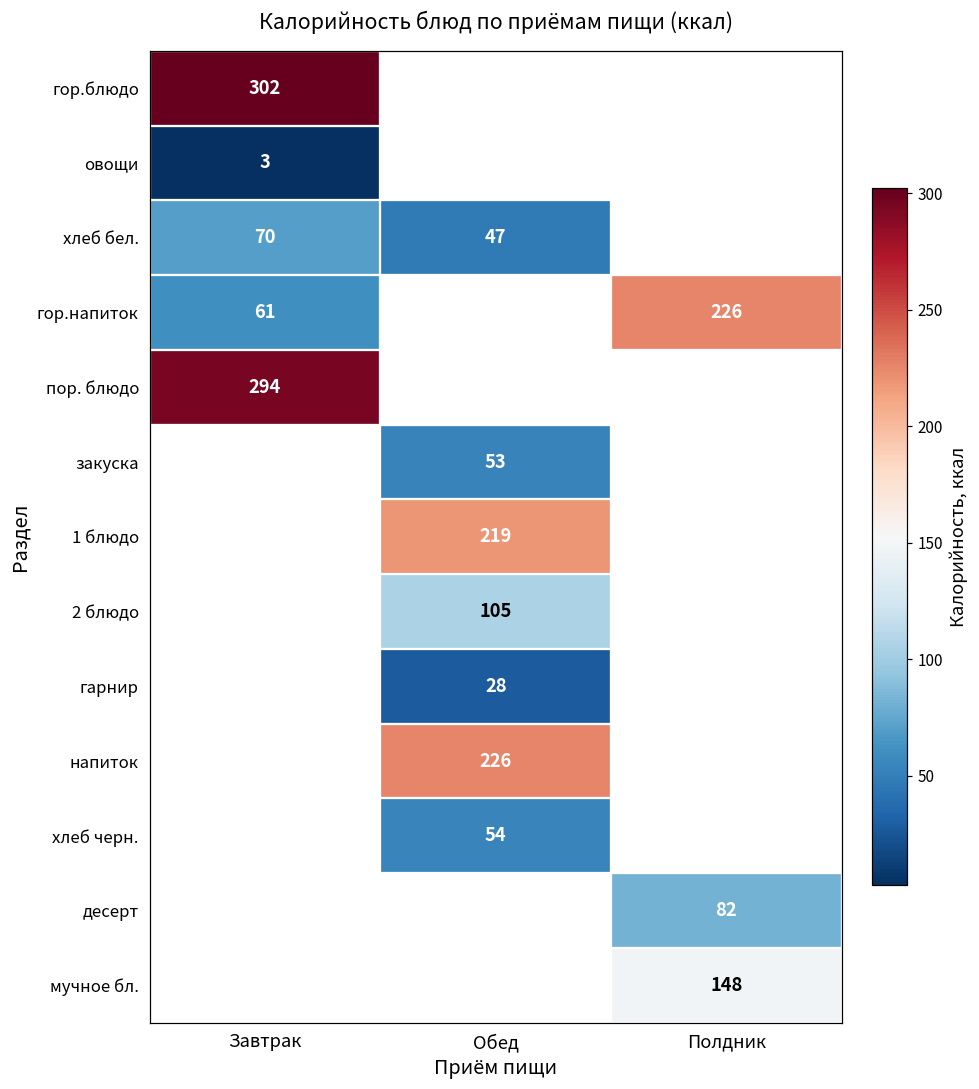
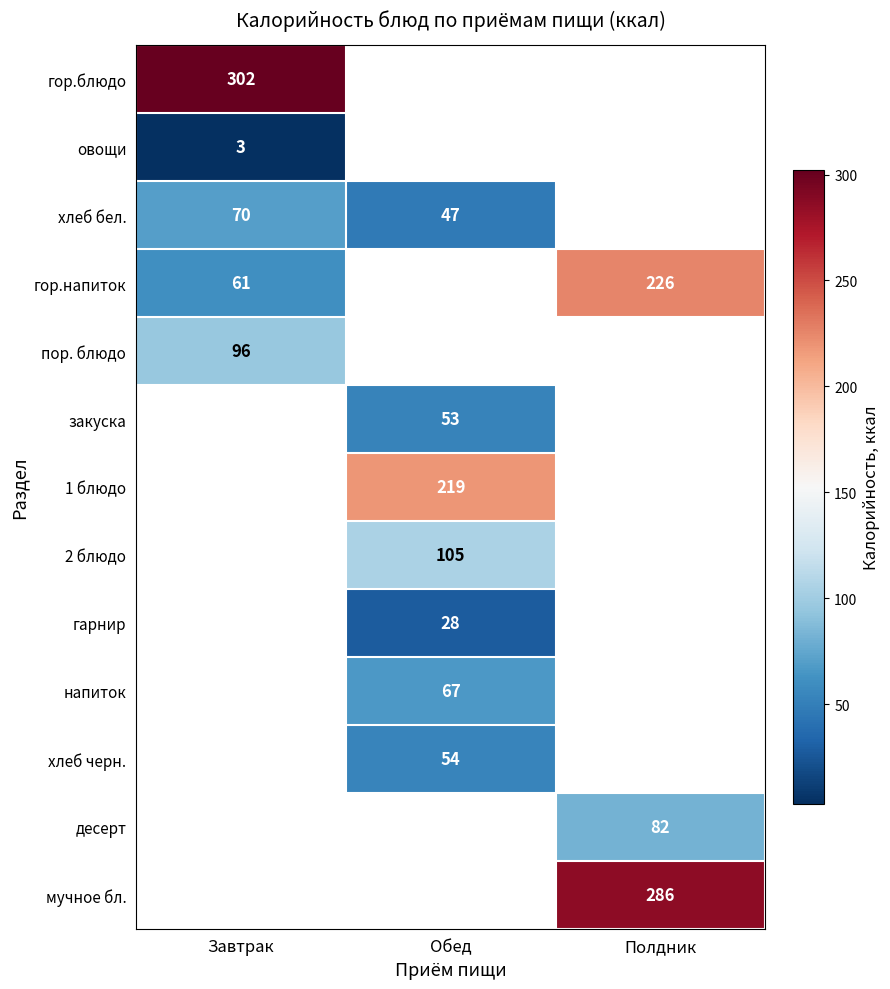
пор. блюдо, Завтрак: 294 -> 96
напиток, Обед: 226 -> 67
мучное бл., Полдник: 148 -> 286
